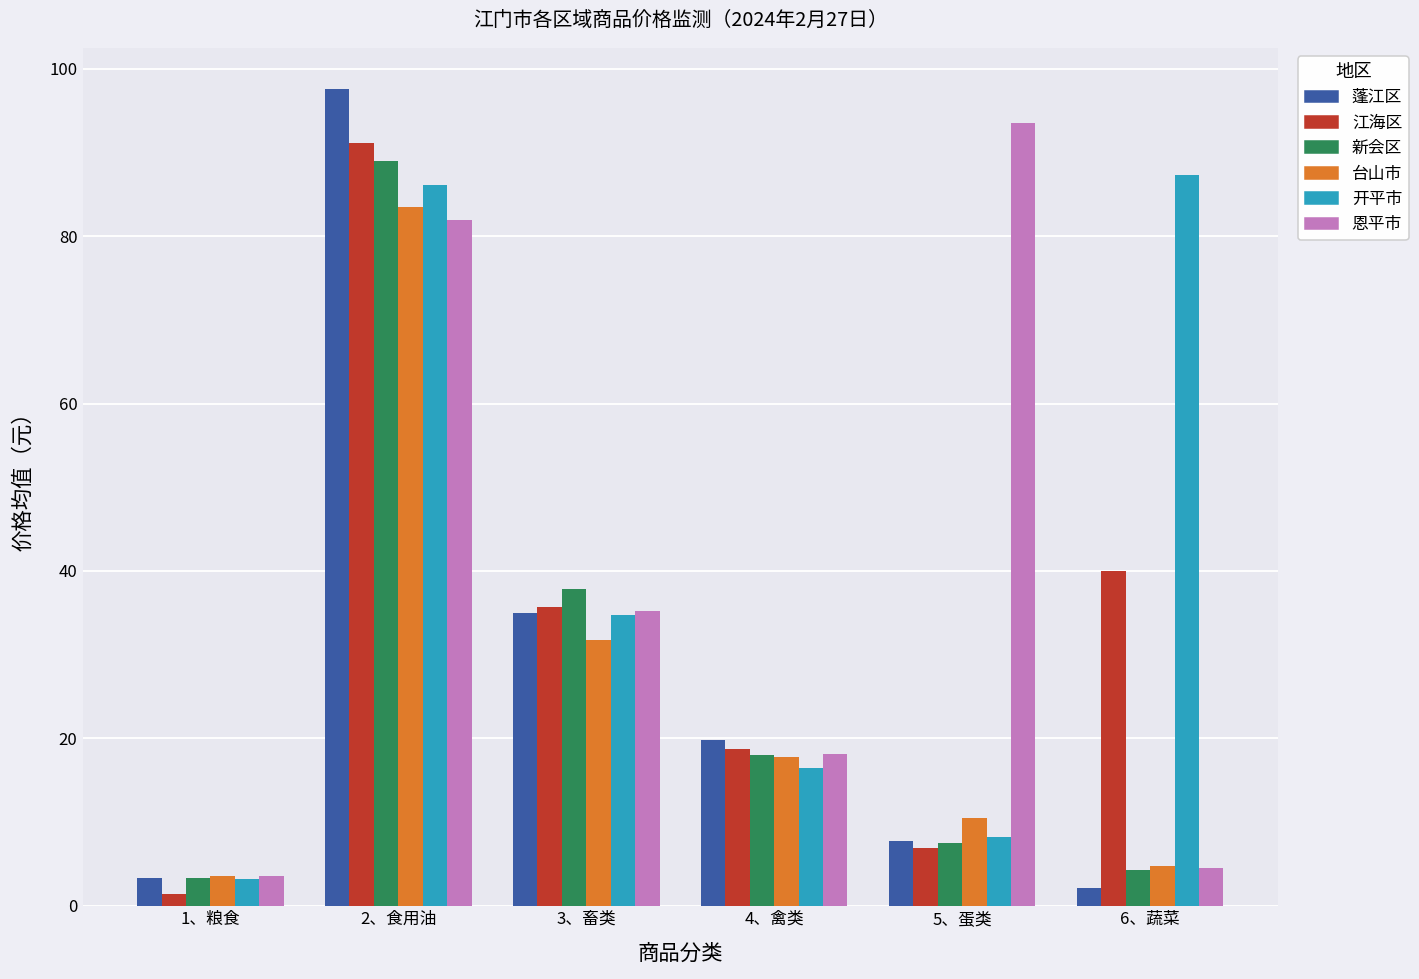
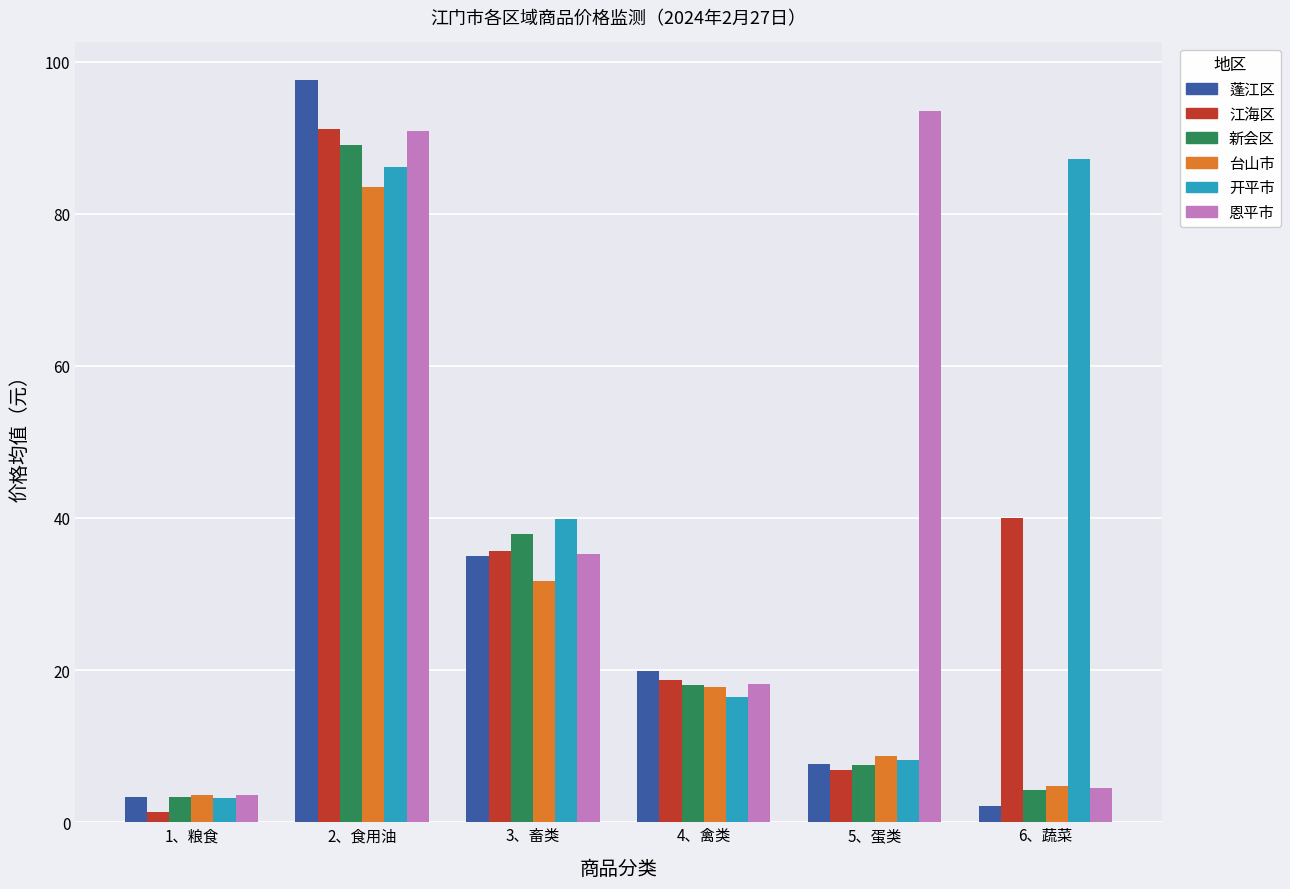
恩平市, 2、食用油: 82 -> 91
开平市, 3、畜类: 35 -> 40
台山市, 5、蛋类: 11 -> 9
